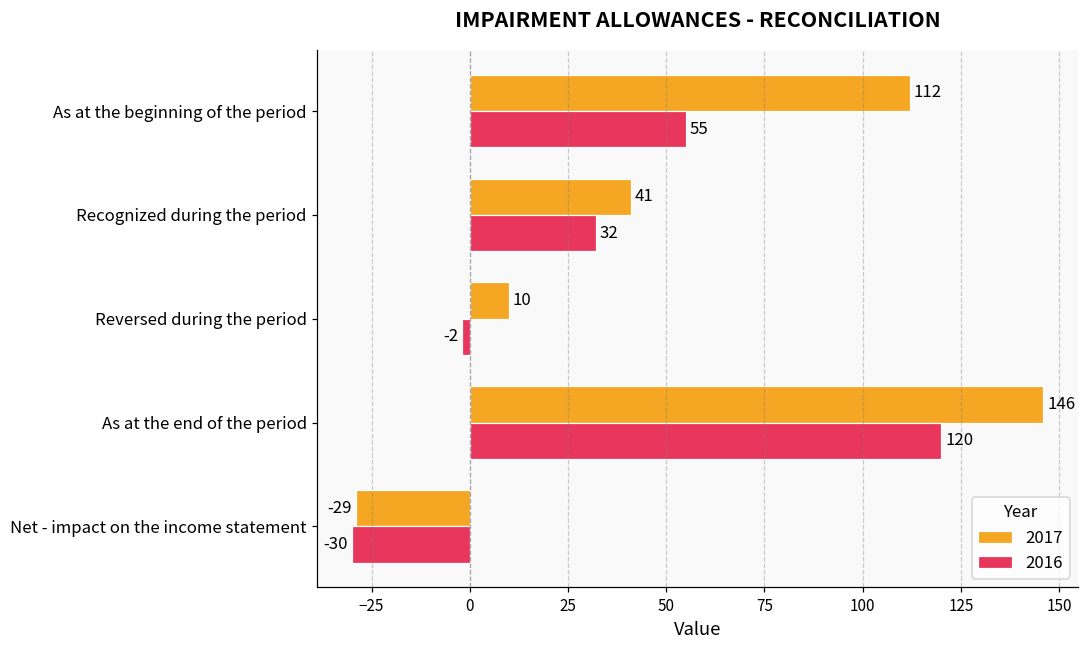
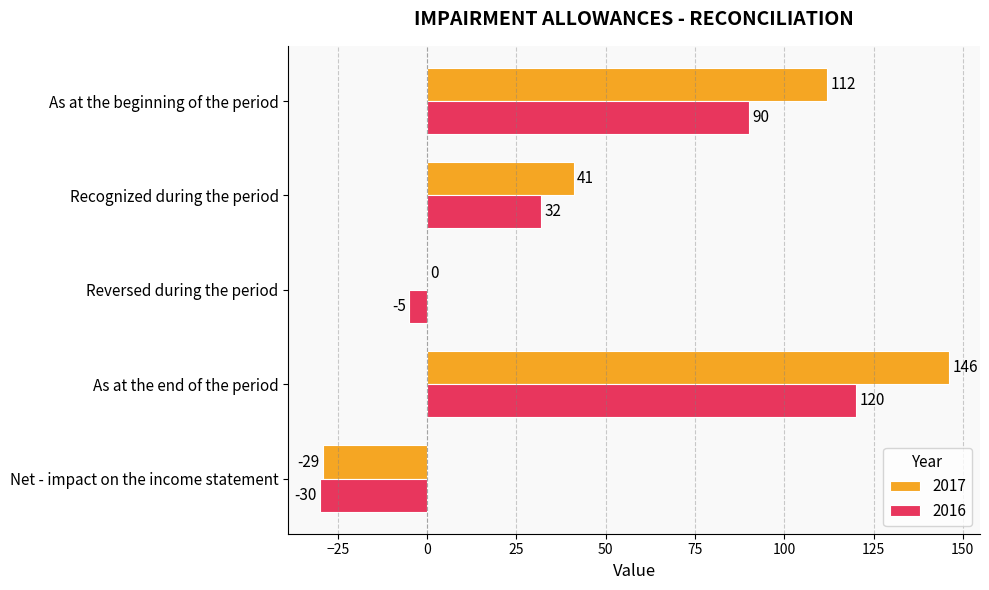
2016, As at the beginning of the period: 55 -> 90
2017, Reversed during the period: 10 -> 0
2016, Reversed during the period: -2 -> -5
